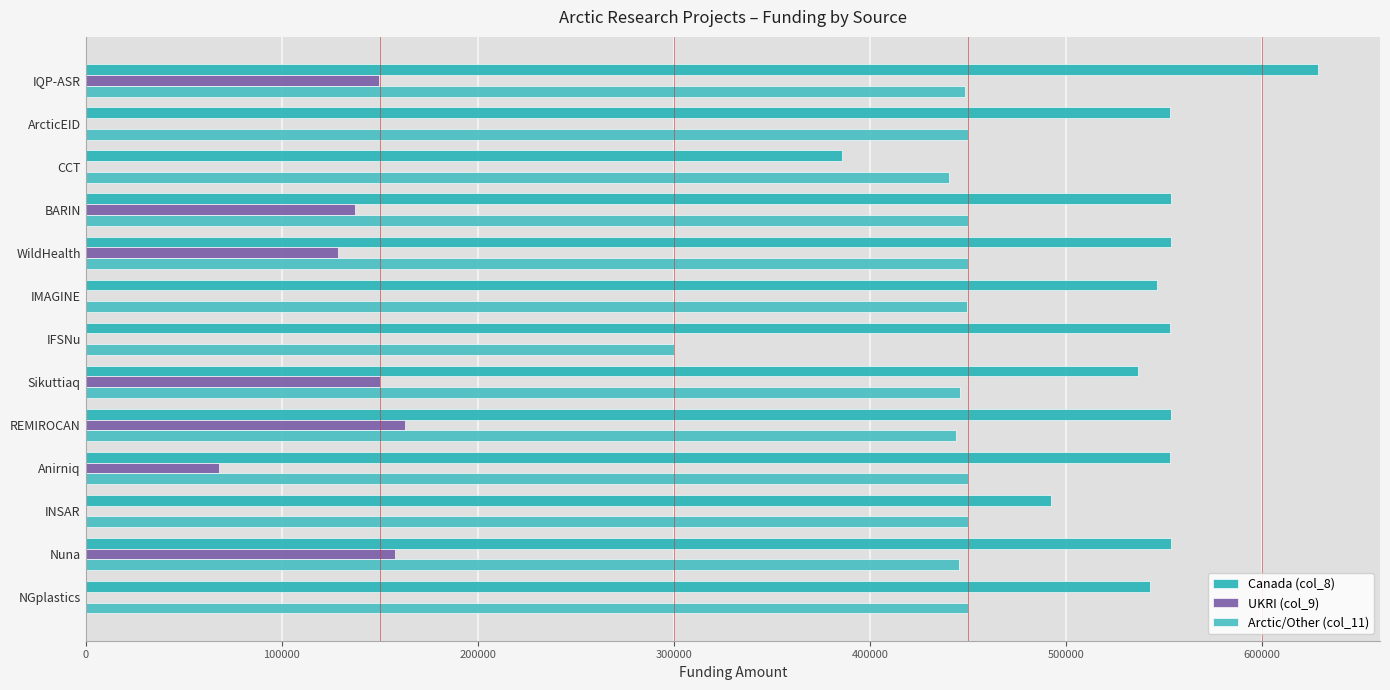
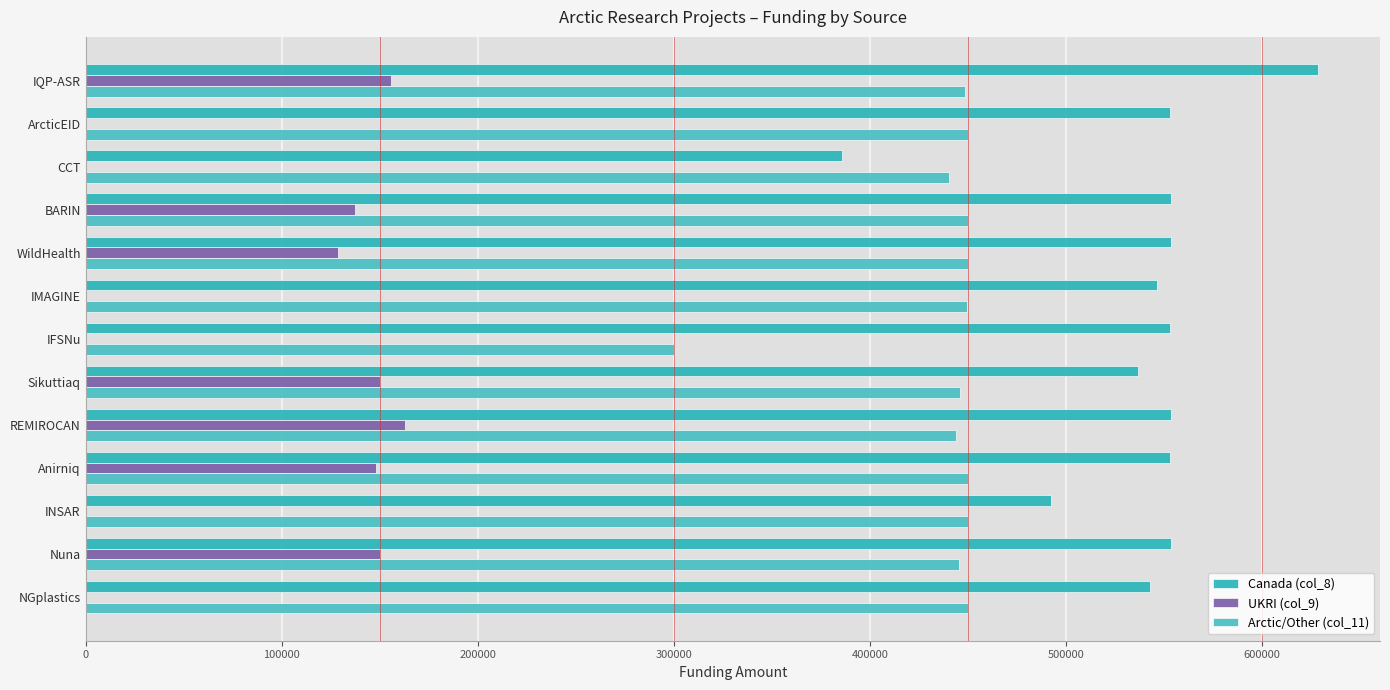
UKRI (col_9), IQP-ASR: 150000 -> 156000
UKRI (col_9), Anirniq: 68000 -> 148000
UKRI (col_9), Nuna: 158000 -> 150000
